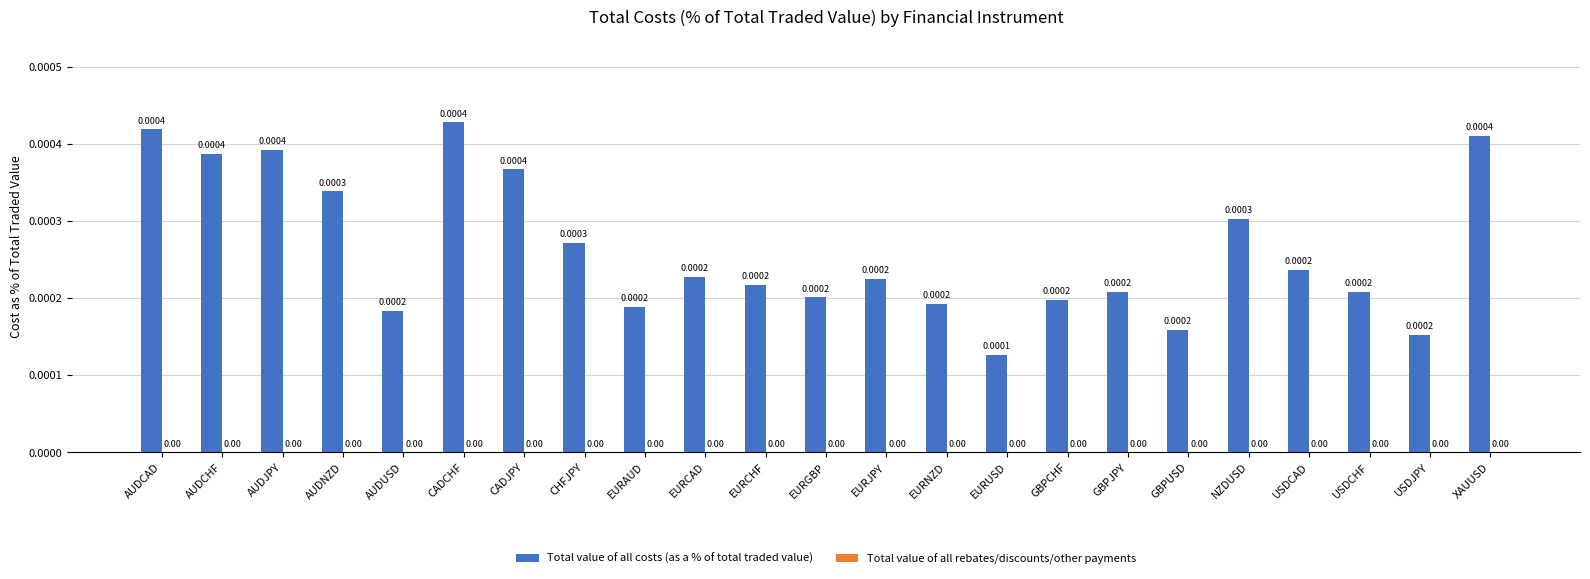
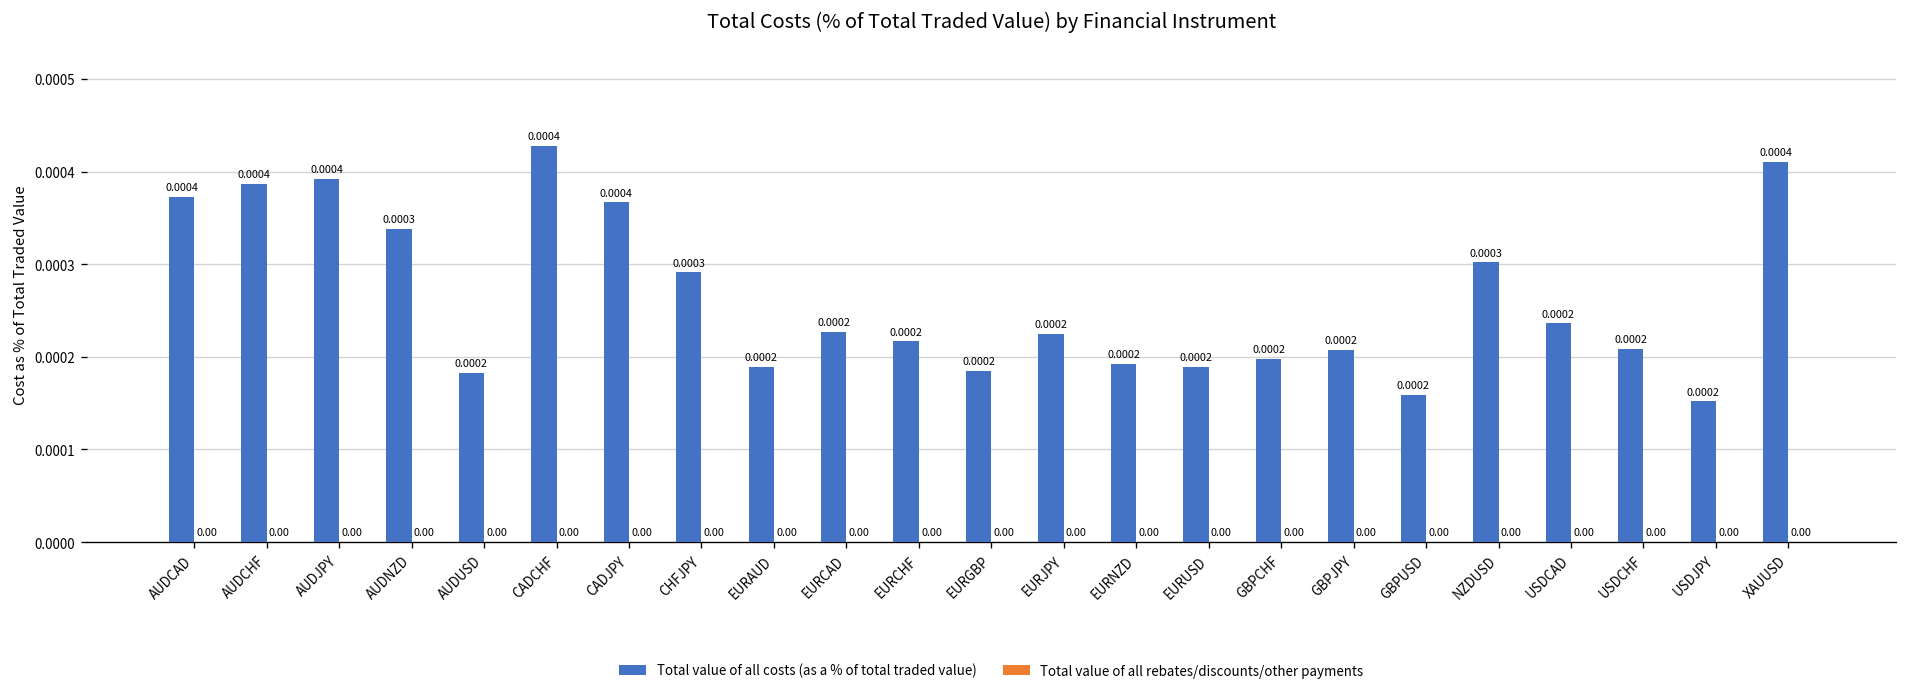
Total value of all costs (as a % of total traded value), AUDCAD: 0.00042 -> 0.00037
Total value of all costs (as a % of total traded value), CHFJPY: 0.00027 -> 0.00029
Total value of all costs (as a % of total traded value), EURGBP: 0.00020 -> 0.00018
Total value of all costs (as a % of total traded value), EURUSD: 0.0001 -> 0.0002
